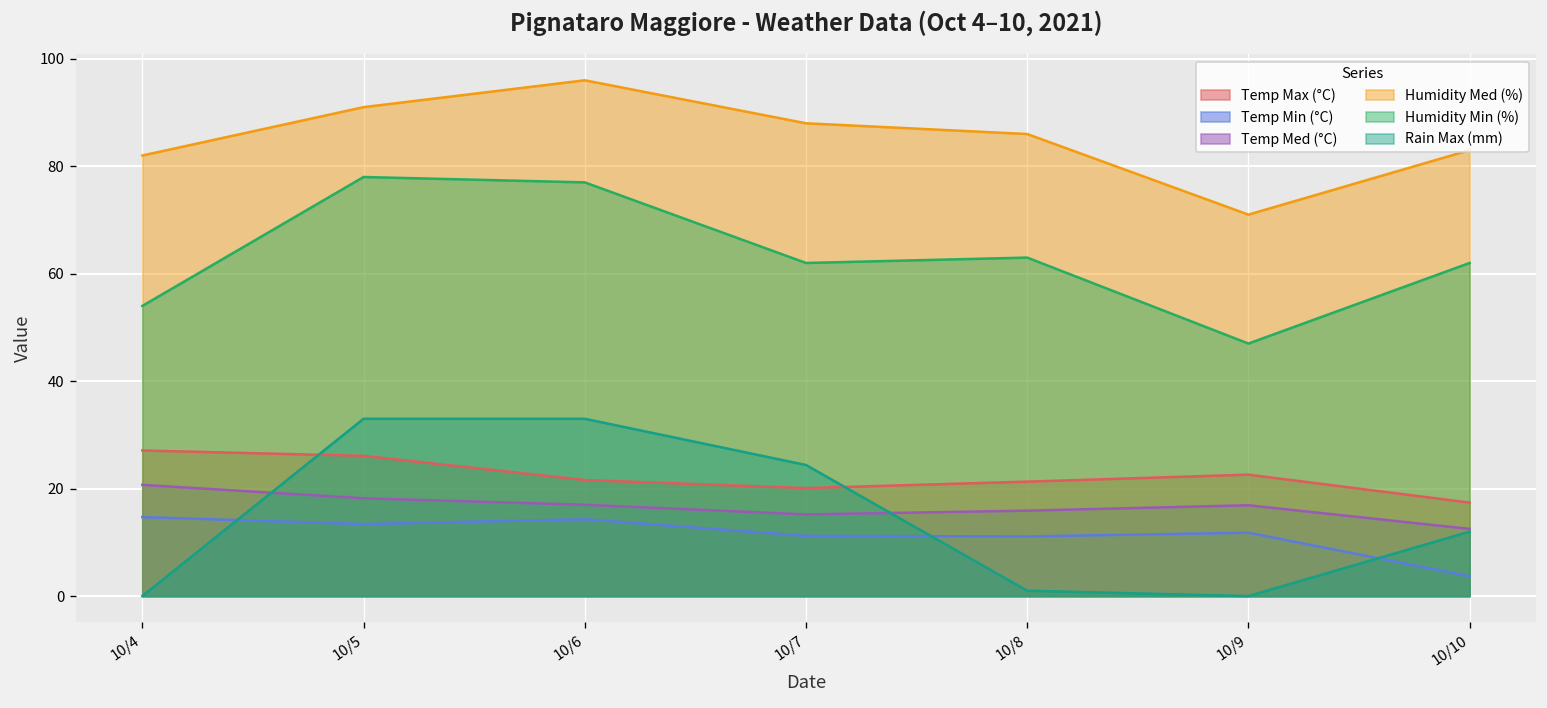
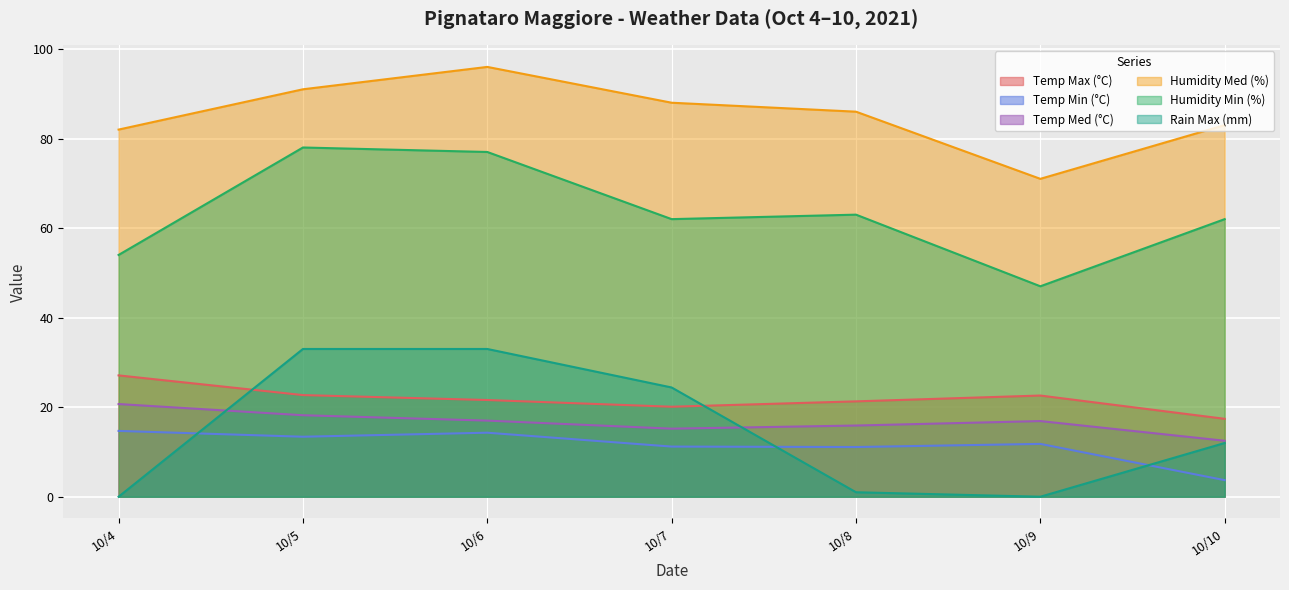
Temp Max (°C), 10/5: 26 -> 23
